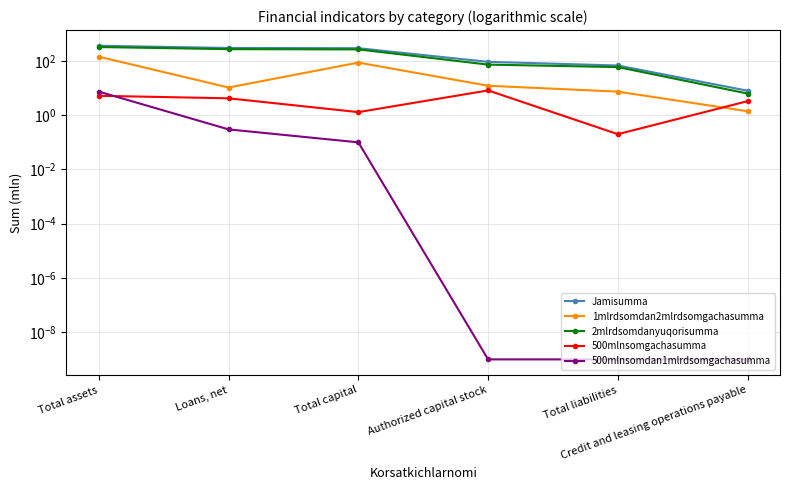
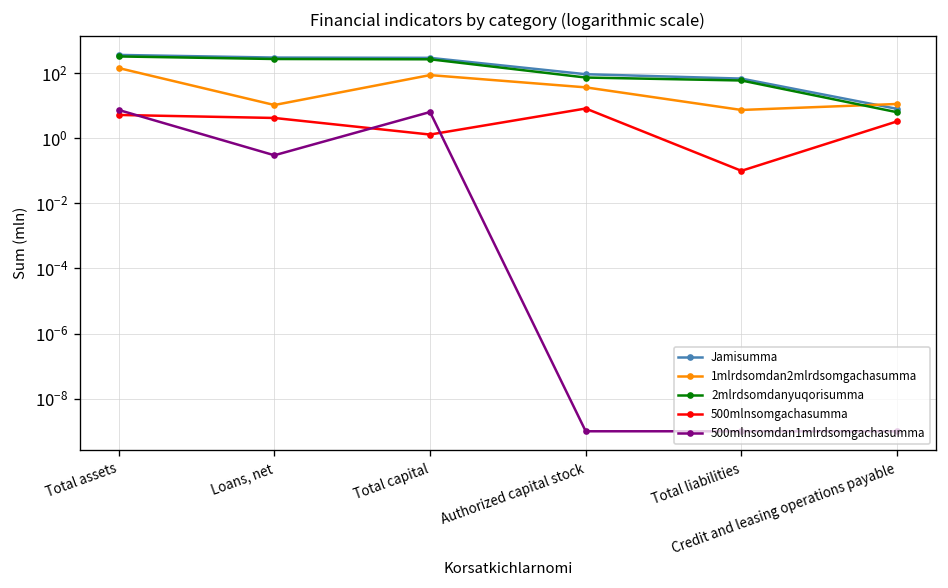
500mlnsomdan1mlrdsomgachasumma, Total capital: 0.10 -> 6
1mlrdsomdan2mlrdsomgachasumma, Authorized capital stock: 10 -> 40
500mlnsomgachasumma, Total liabilities: 0.2 -> 0.1
1mlrdsomdan2mlrdsomgachasumma, Credit and leasing operations payable: 1 -> 11
